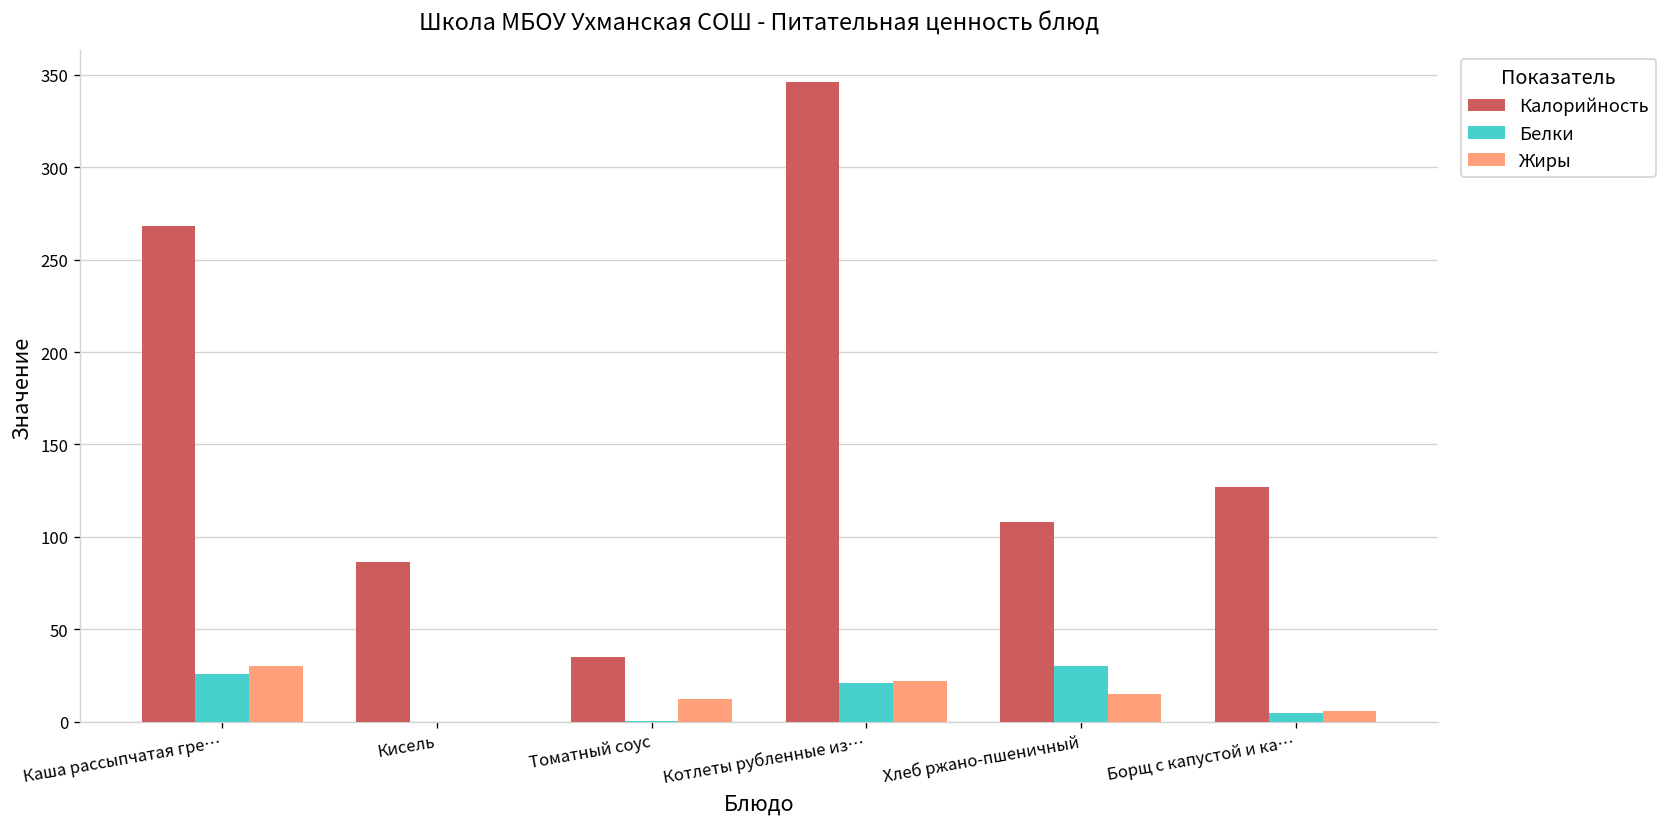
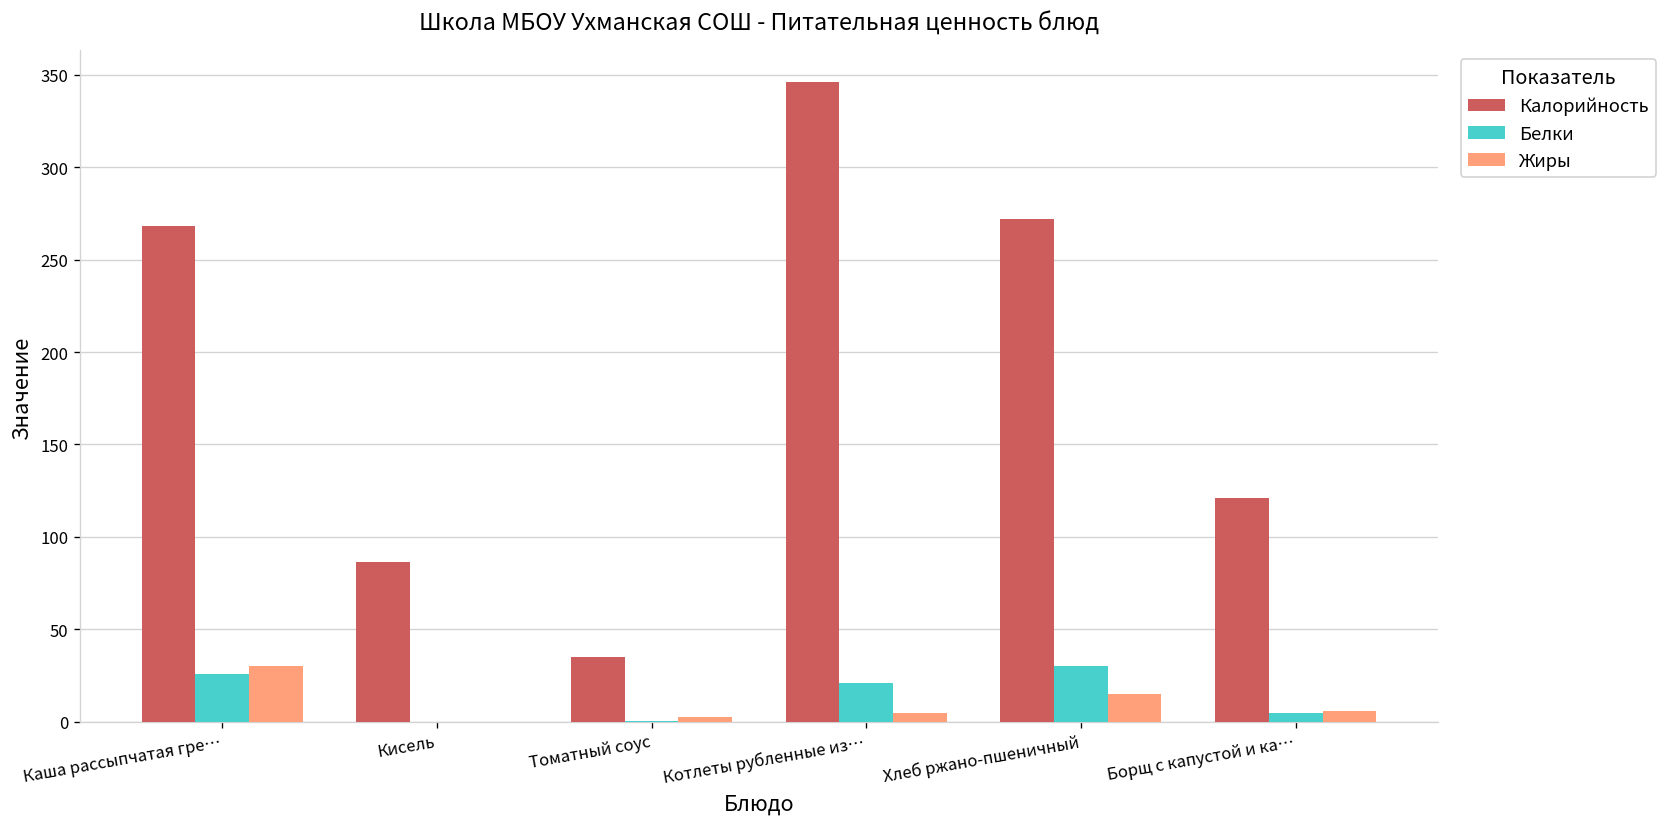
Жиры, Томатный соус: 13 -> 2
Жиры, Котлеты рубленные из…: 22 -> 4
Калорийность, Хлеб ржано-пшеничный: 108 -> 272
Калорийность, Борщ с капустой и ка…: 127 -> 121
